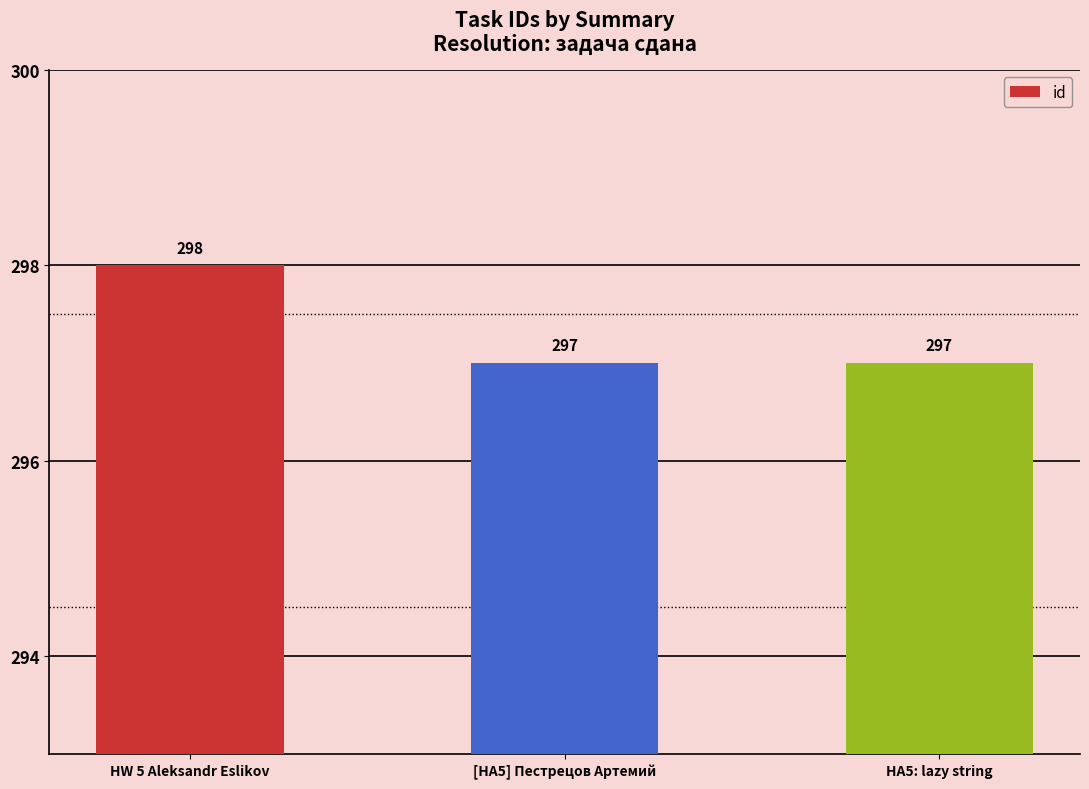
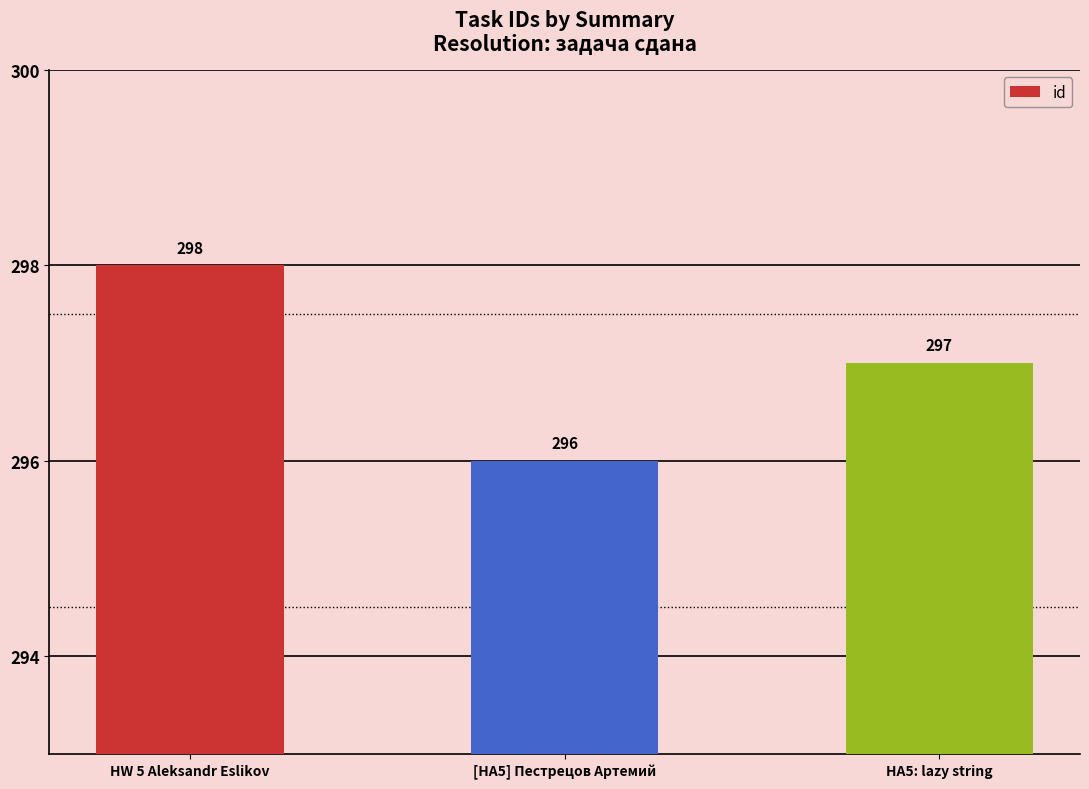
[HA5] Пестрецов Артемий: 297 -> 296
